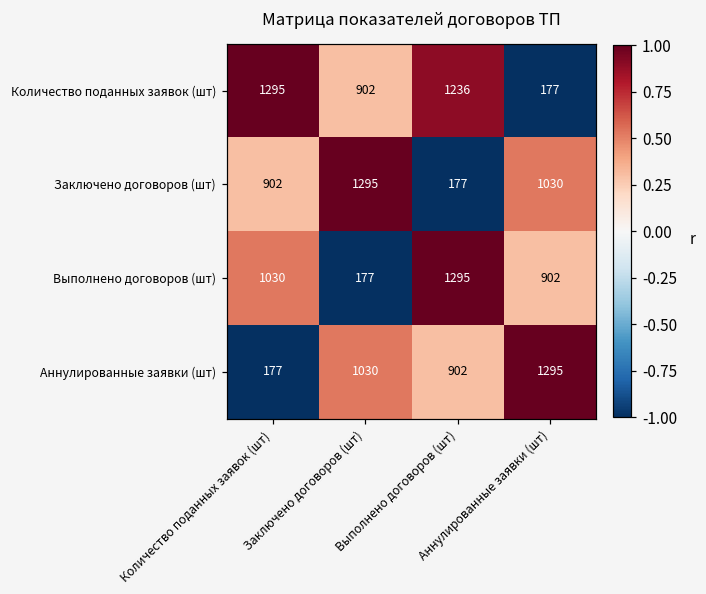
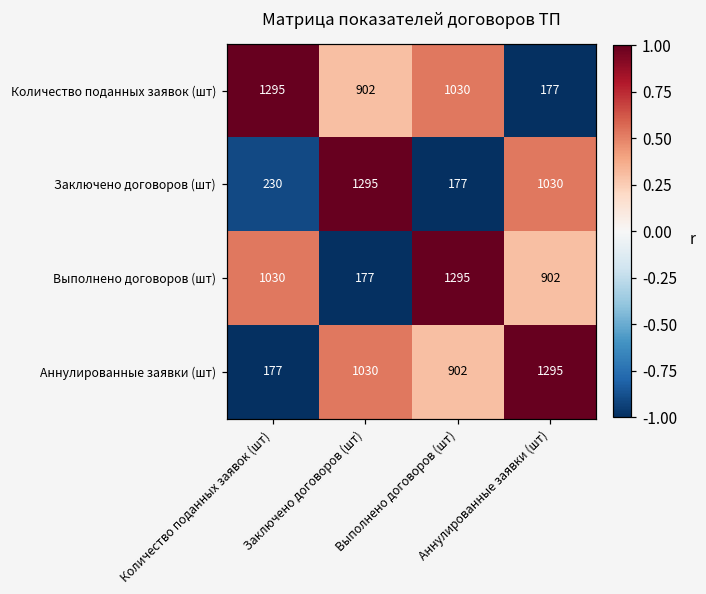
Количество поданных заявок (шт), Выполнено договоров (шт): 1236 -> 1030
Заключено договоров (шт), Количество поданных заявок (шт): 902 -> 230
